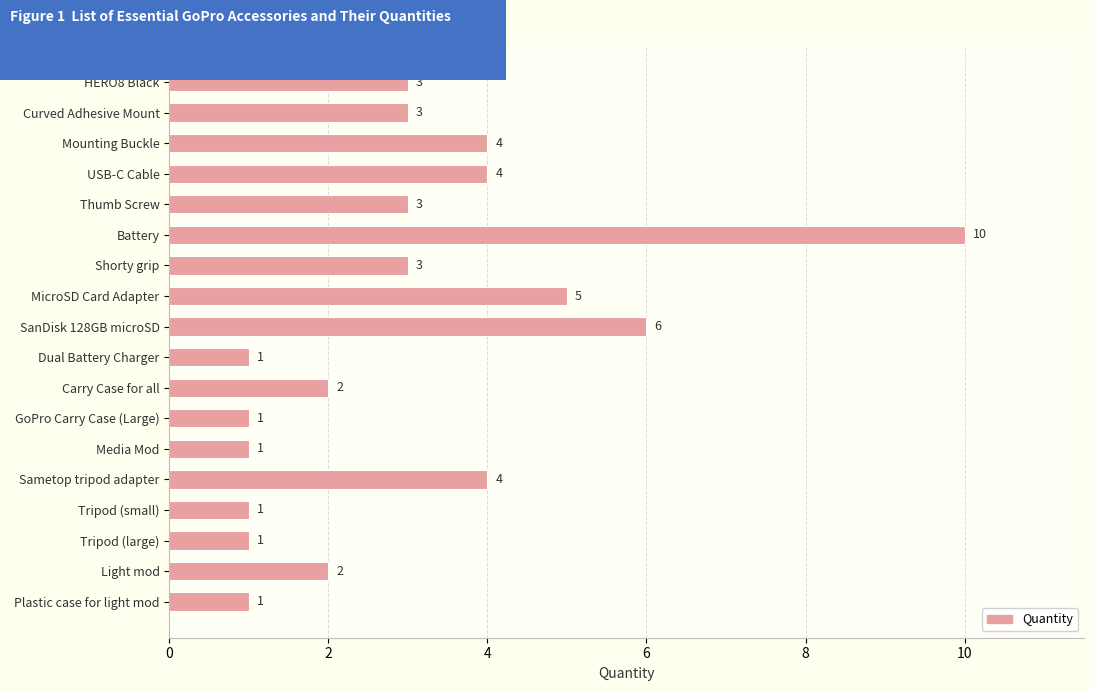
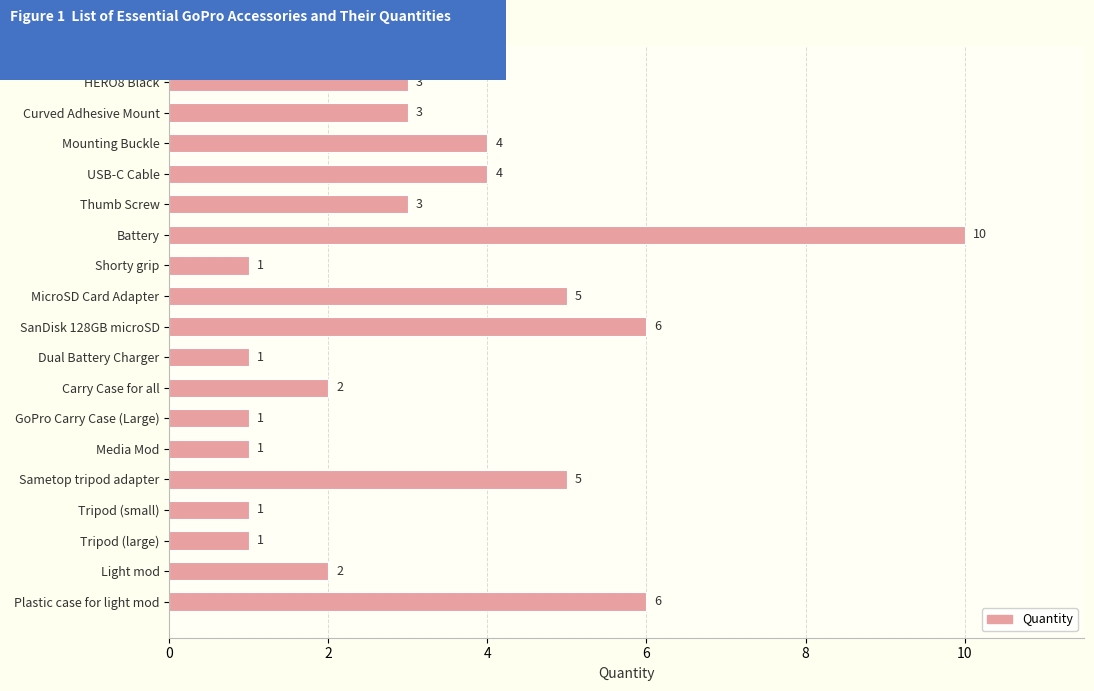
Shorty grip: 3 -> 1
Sametop tripod adapter: 4 -> 5
Plastic case for light mod: 1 -> 6
